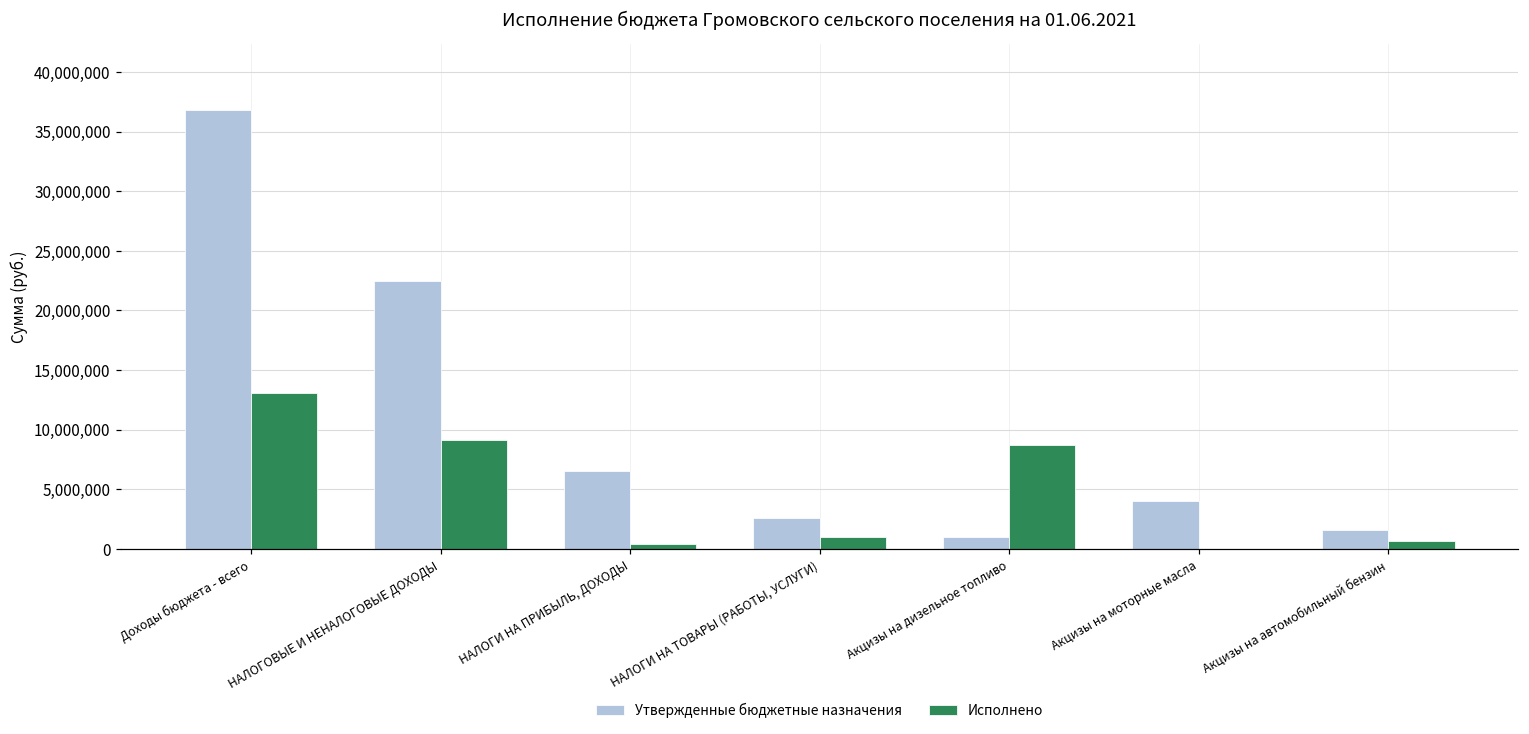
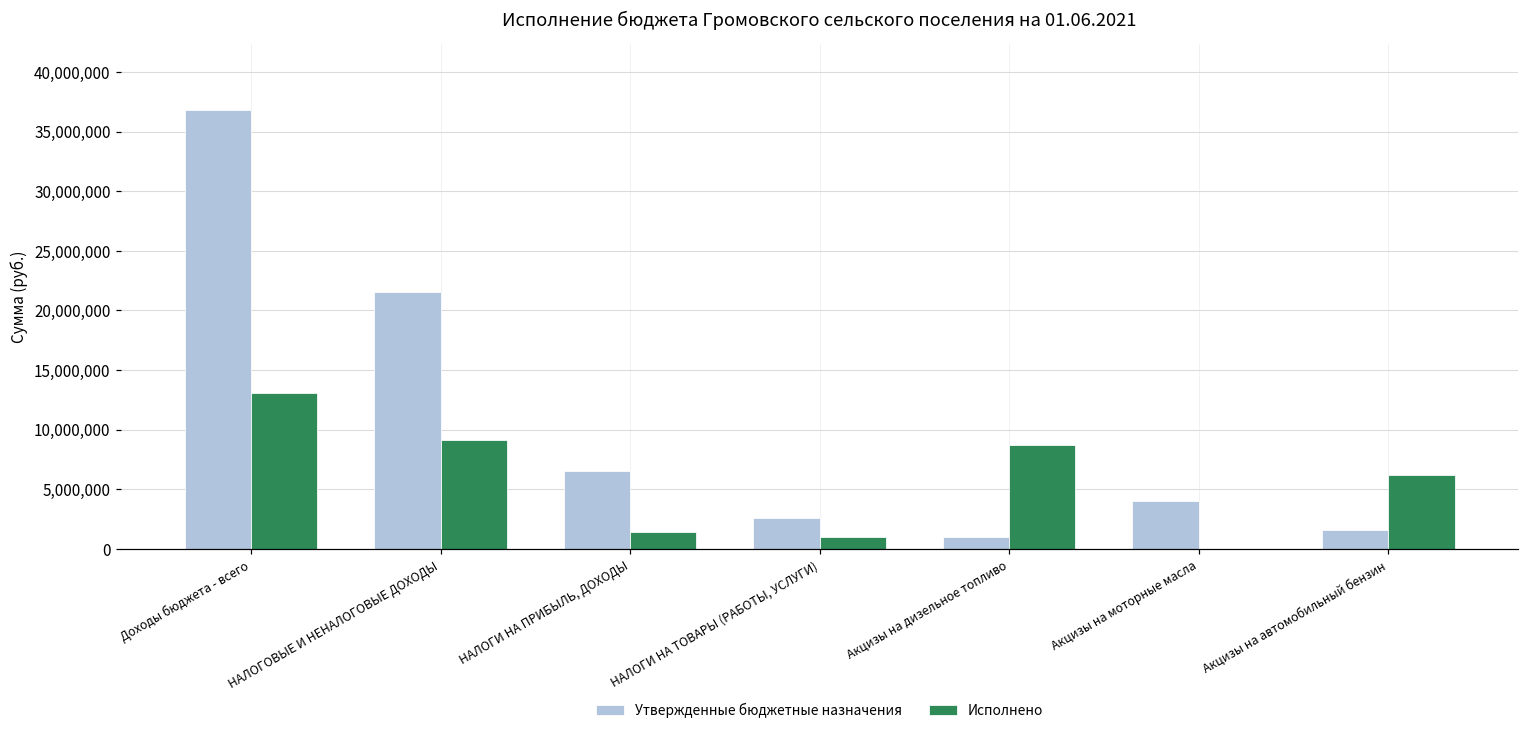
Утвержденные бюджетные назначения, НАЛОГОВЫЕ И НЕНАЛОГОВЫЕ ДОХОДЫ: 22,500,000 -> 21,500,000
Исполнено, НАЛОГИ НА ПРИБЫЛЬ, ДОХОДЫ: 400,000 -> 1,400,000
Исполнено, Акцизы на автомобильный бензин: 600,000 -> 6,200,000
